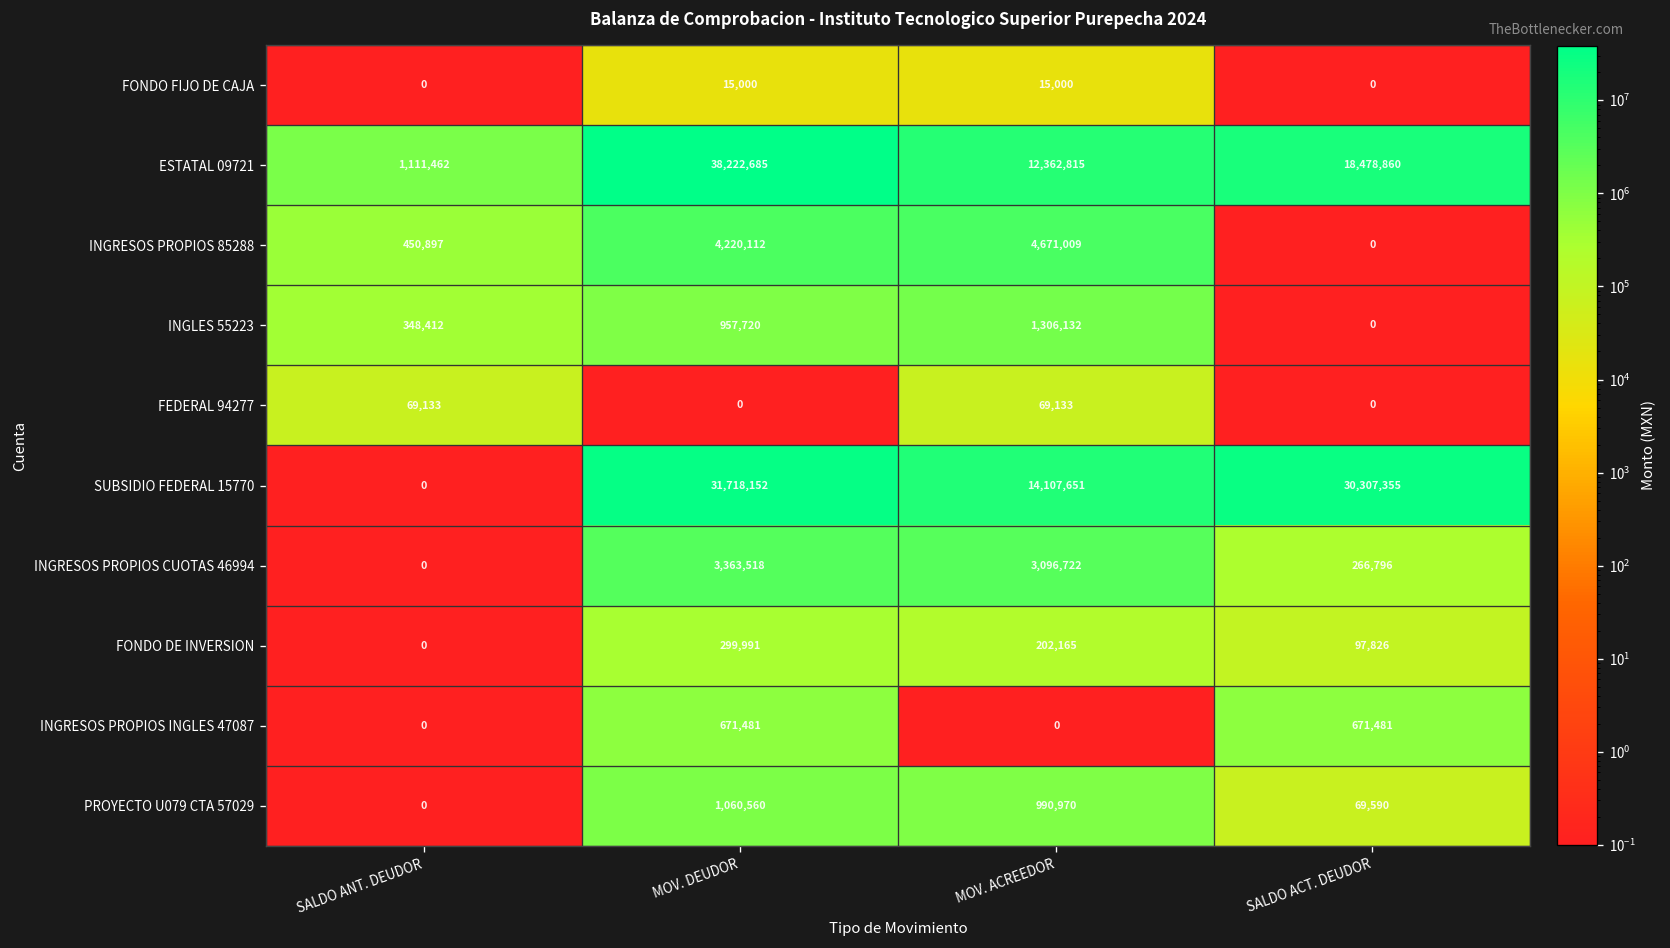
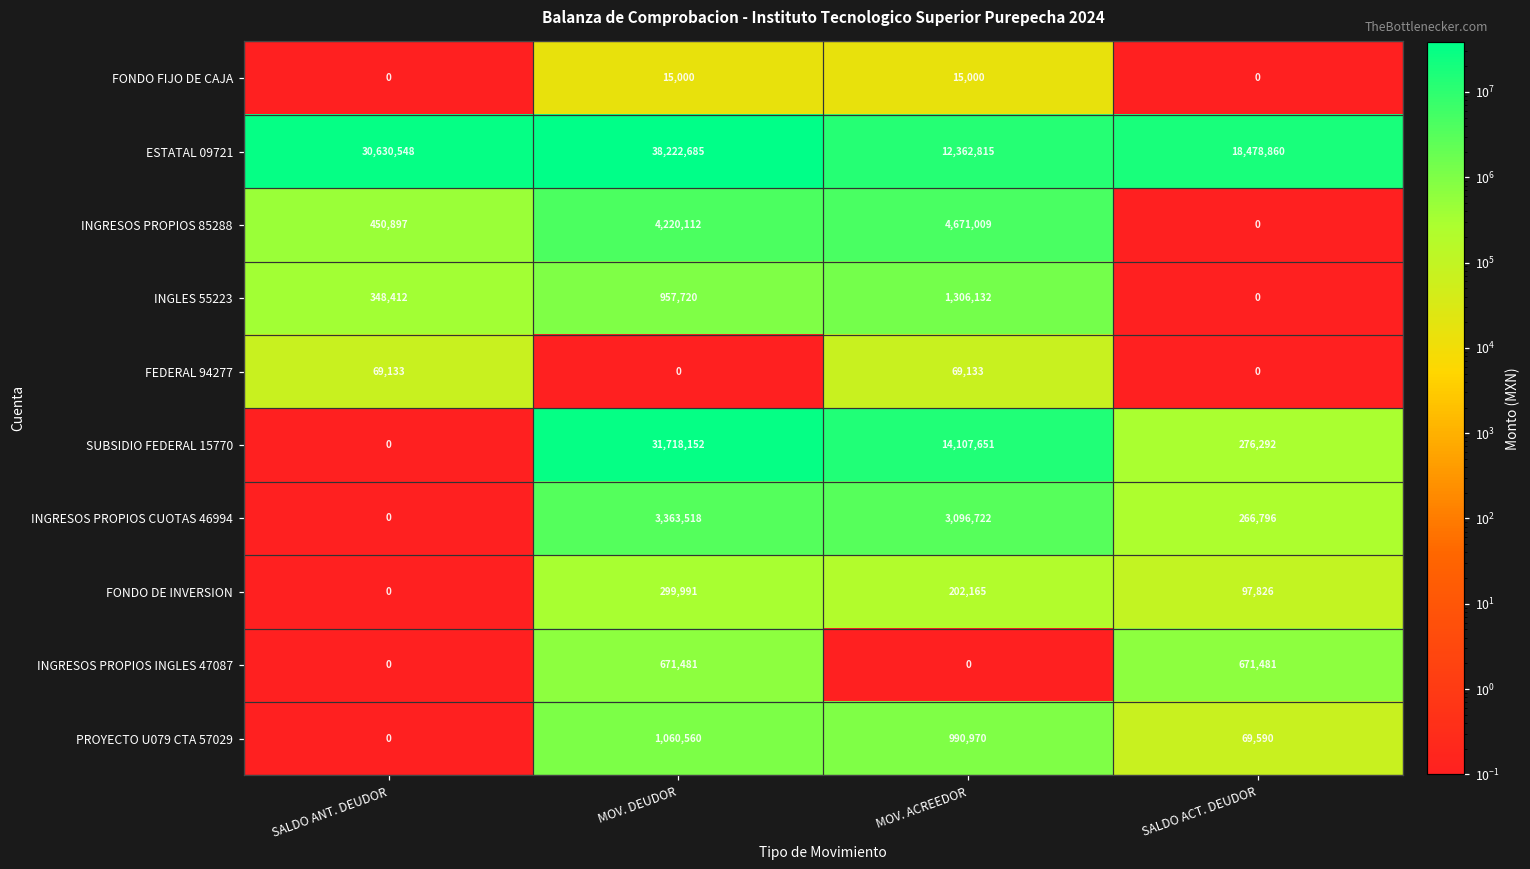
ESTATAL 09721, SALDO ANT. DEUDOR: 1,111,462 -> 30,630,548
SUBSIDIO FEDERAL 15770, SALDO ACT. DEUDOR: 30,307,355 -> 276,292
